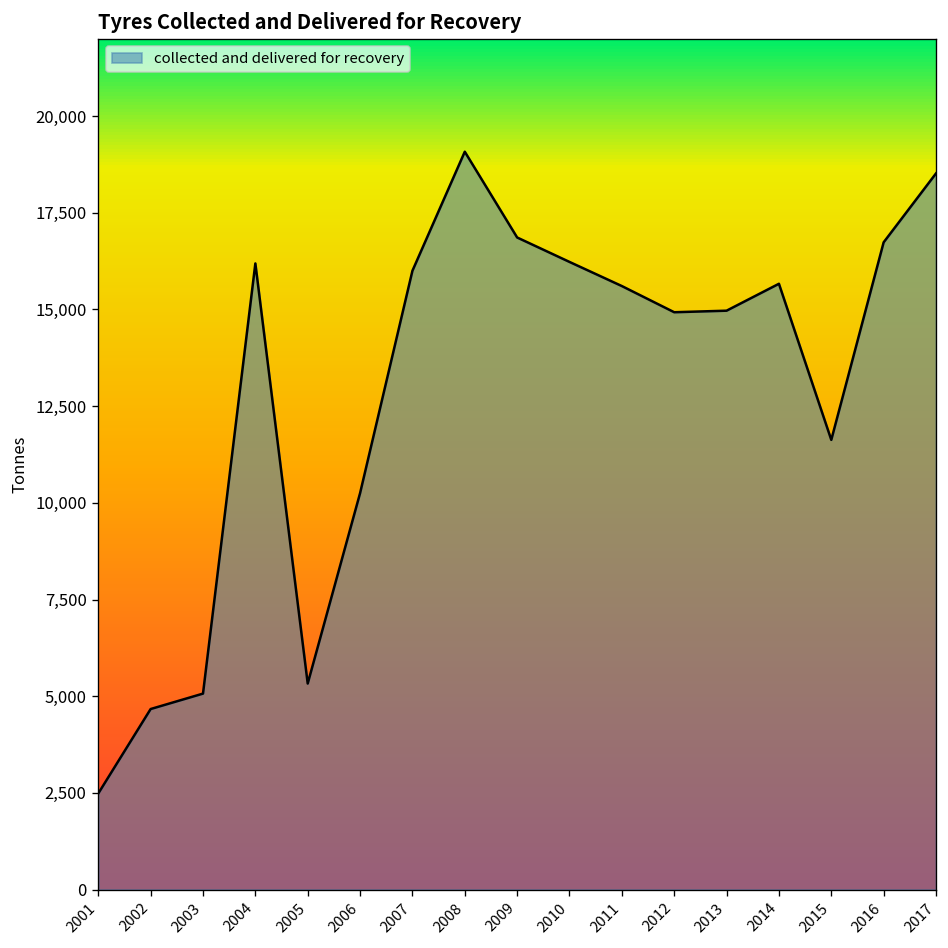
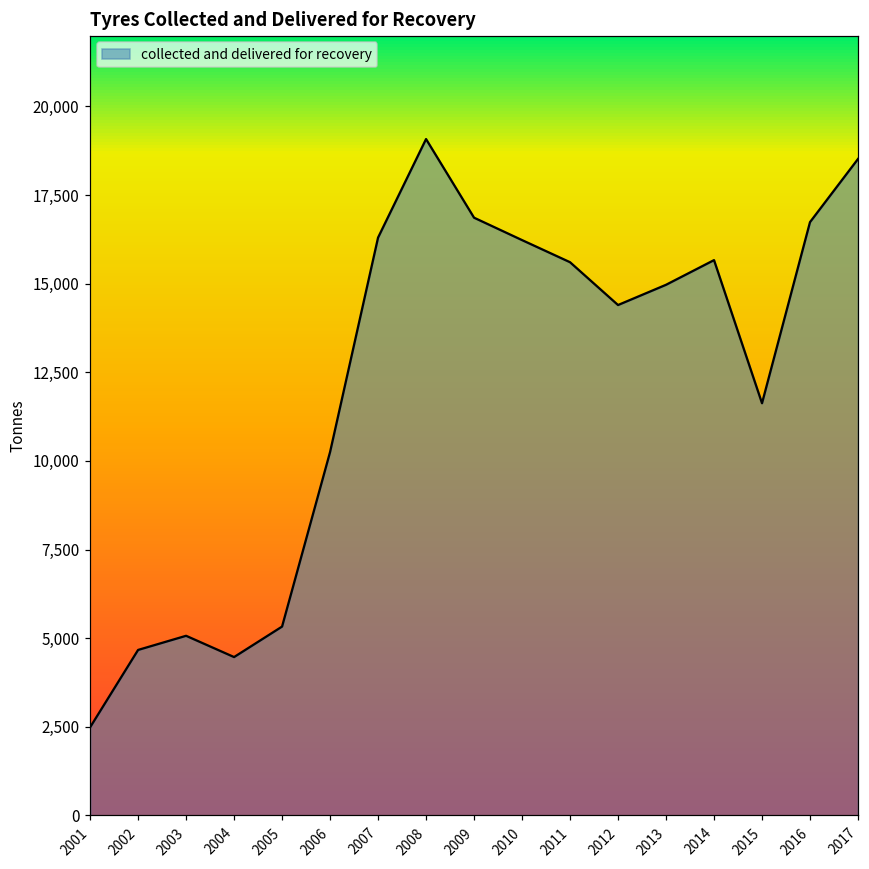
2004: 16,200 -> 4,500
2007: 16,000 -> 16,300
2012: 14,900 -> 14,400
